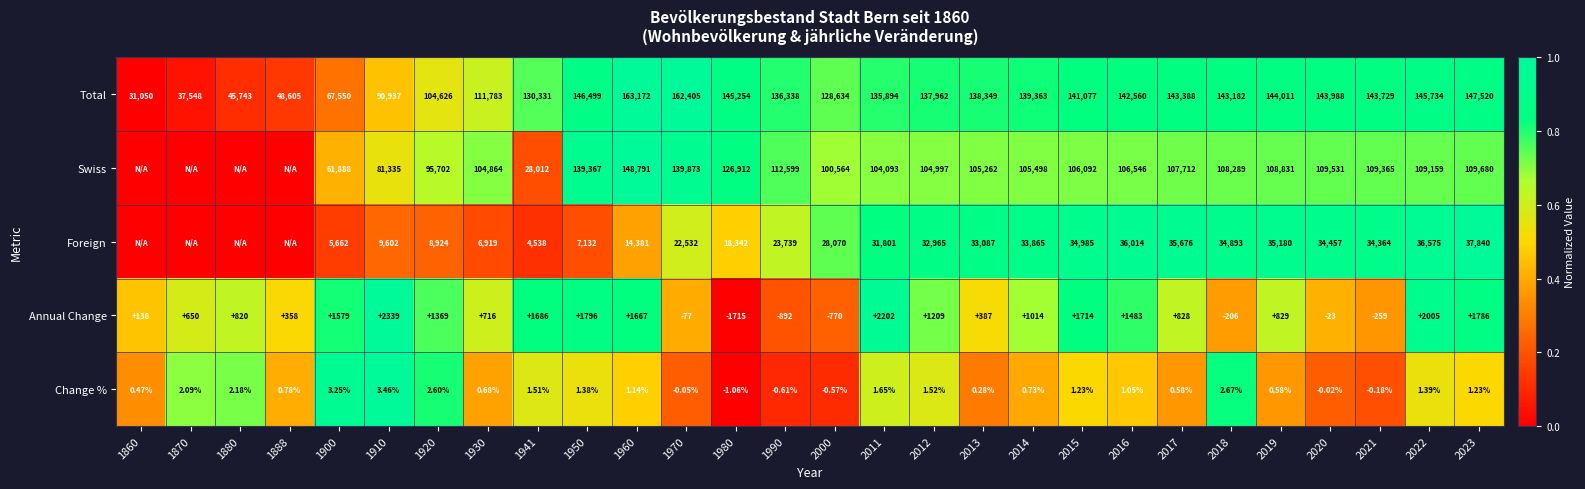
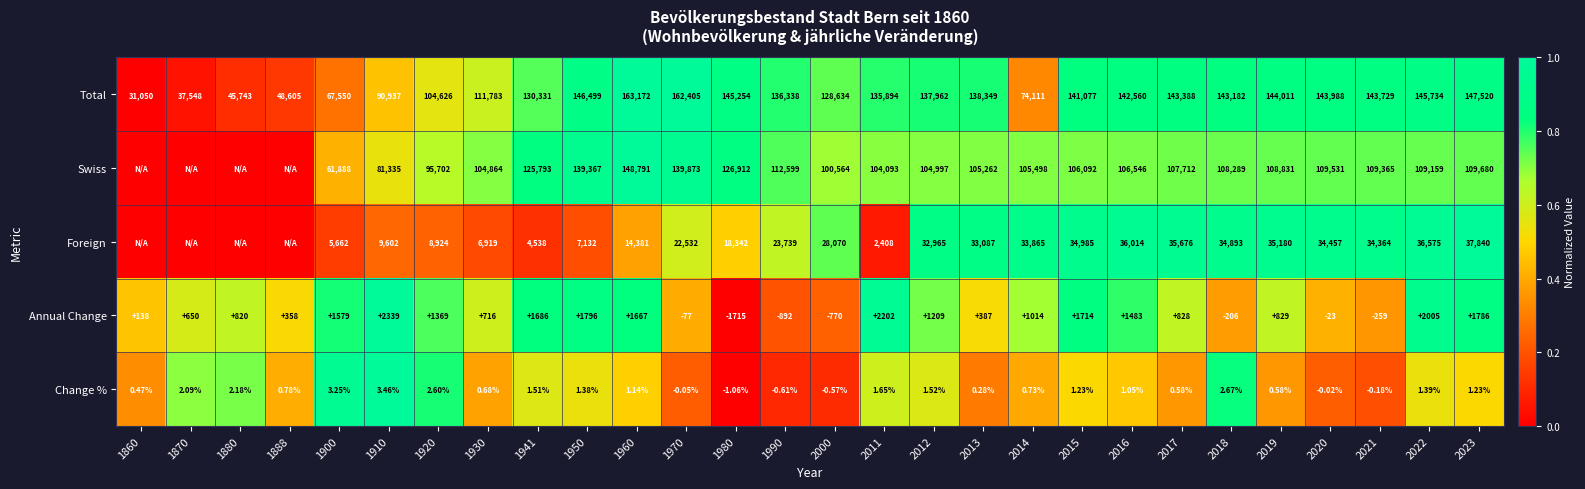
Total, 2014: 139,363 -> 74,111
Swiss, 1941: 28,012 -> 125,793
Foreign, 2011: 31,801 -> 2,408
